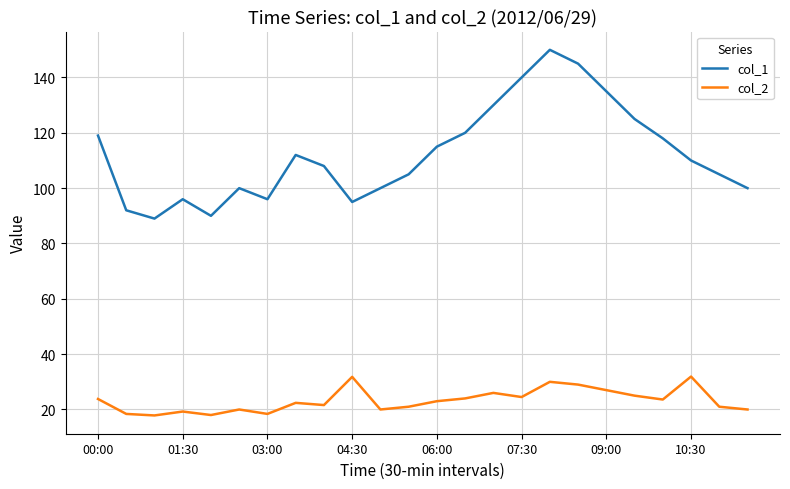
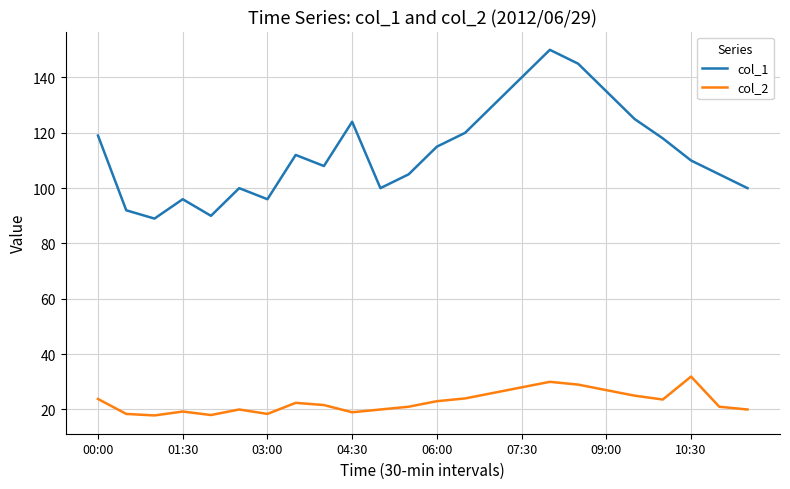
col_1, 04:30: 95 -> 124
col_2, 04:30: 32 -> 19
col_2, 07:30: 25 -> 28
